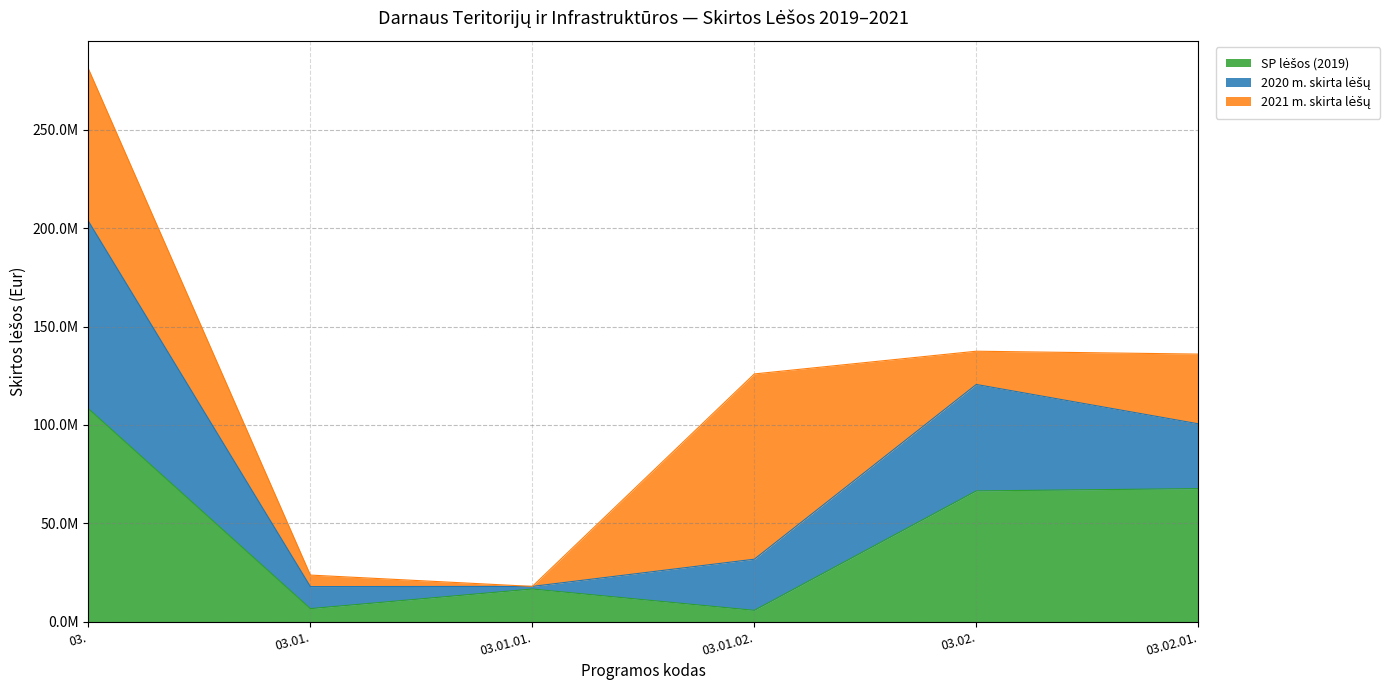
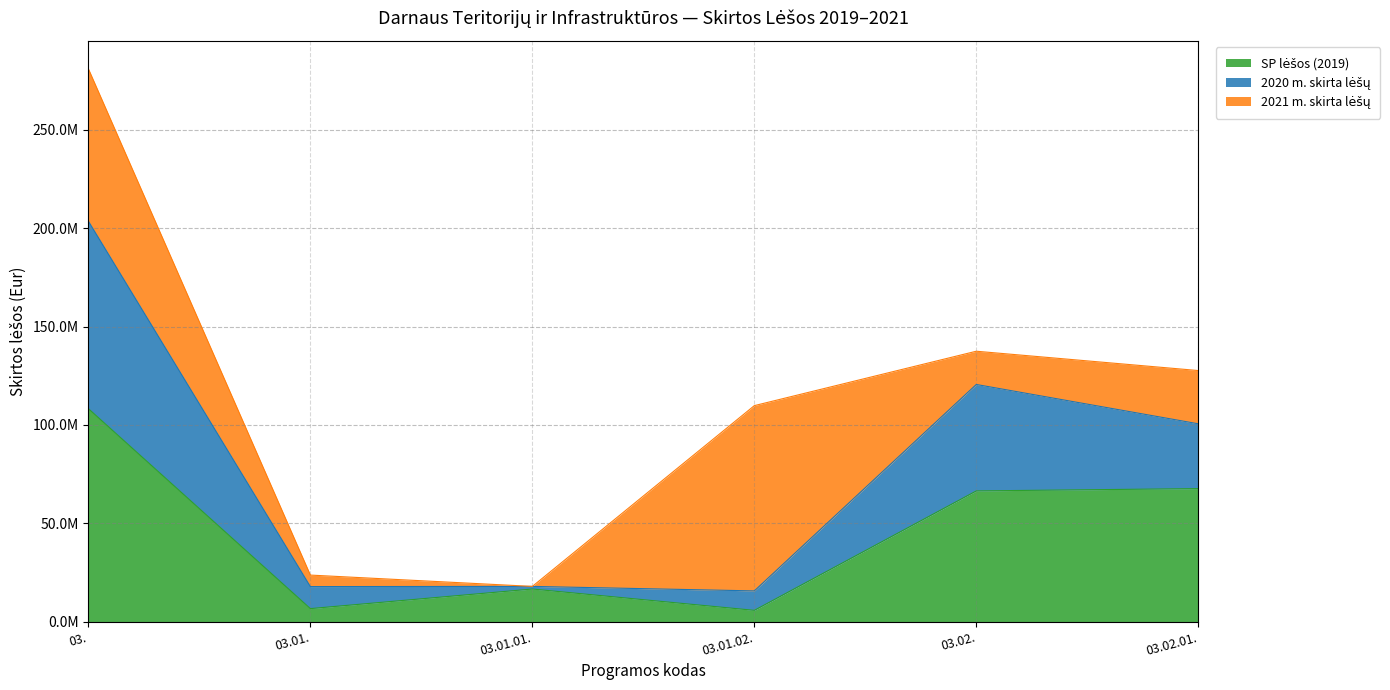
2020 m. skirta lėšų, 03.01.02.: 26000000 -> 10000000
2021 m. skirta lėšų, 03.02.01.: 35000000 -> 27000000
